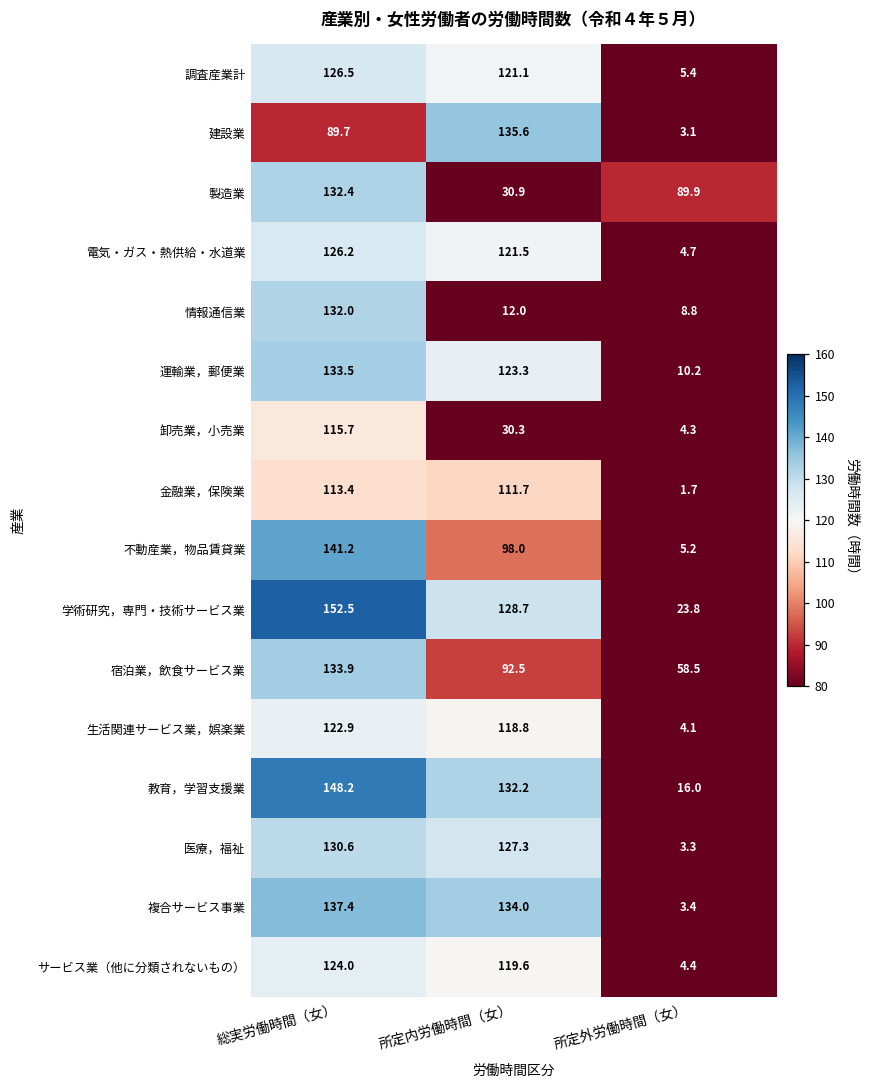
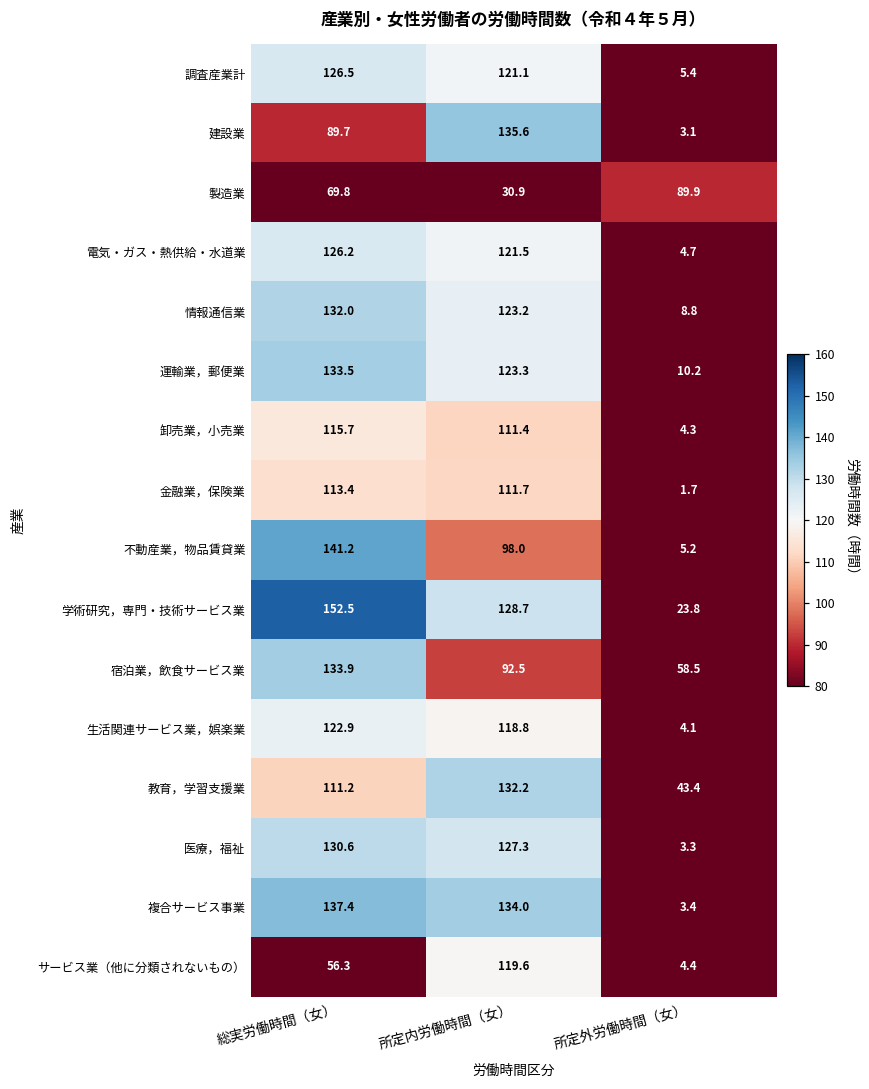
製造業, 総実労働時間（女）: 132.4 -> 69.8
情報通信業, 所定内労働時間（女）: 12.0 -> 123.2
卸売業，小売業, 所定内労働時間（女）: 30.3 -> 111.4
教育，学習支援業, 総実労働時間（女）: 148.2 -> 111.2
教育，学習支援業, 所定外労働時間（女）: 16.0 -> 43.4
サービス業（他に分類されないもの）, 総実労働時間（女）: 124.0 -> 56.3
